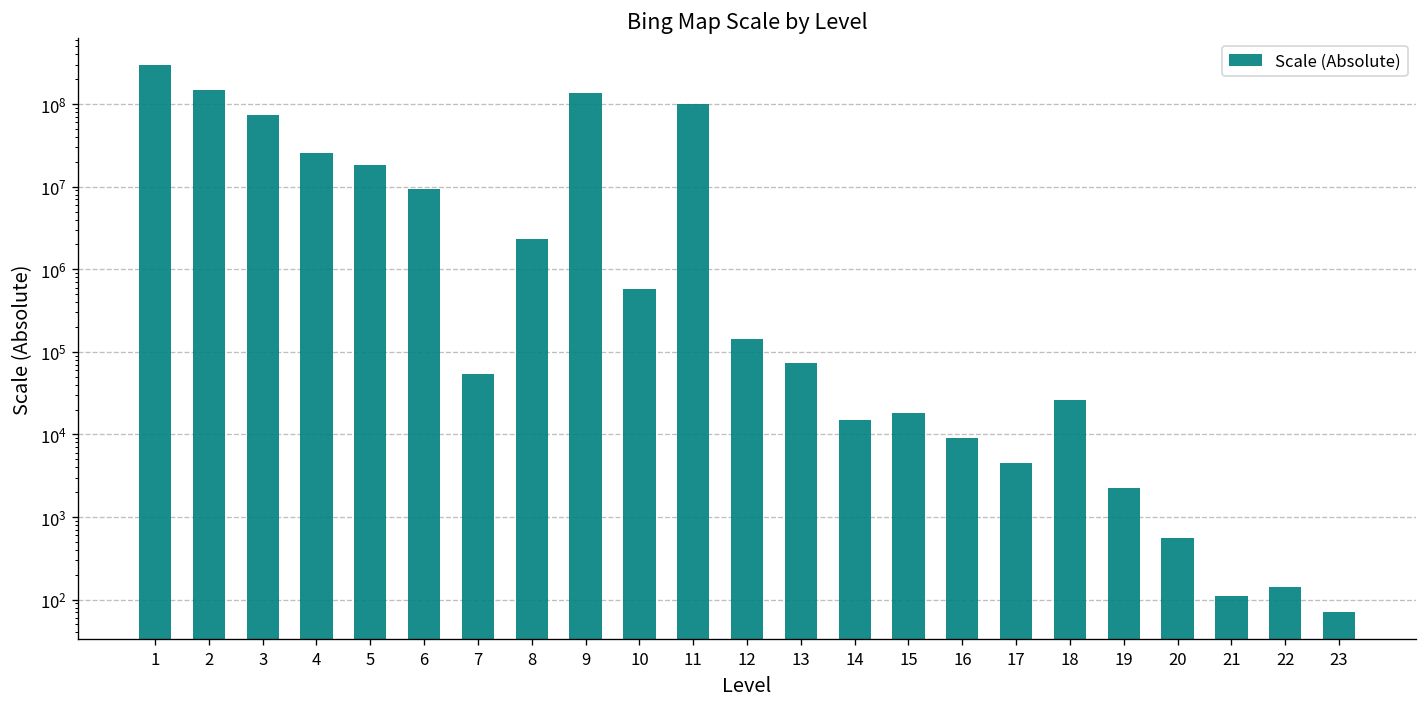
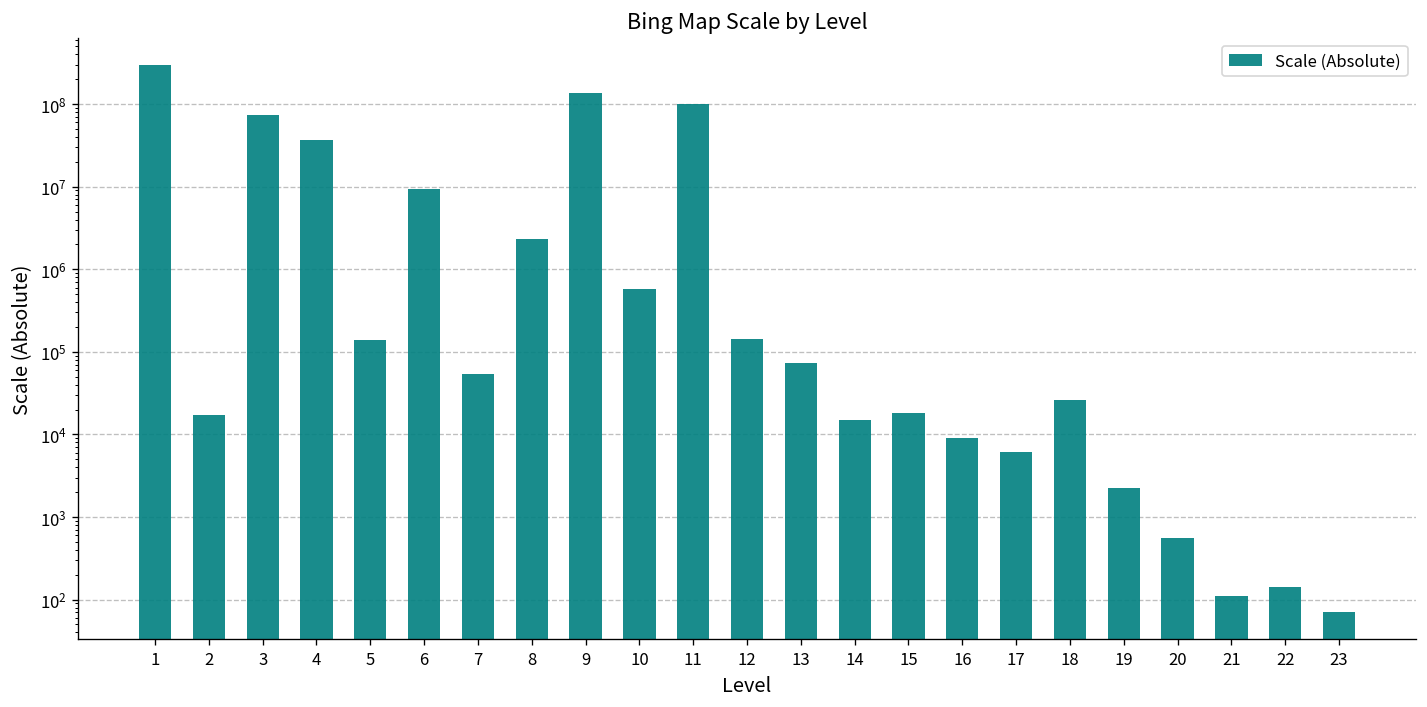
2: 150000000 -> 17000
4: 26000000 -> 40000000
5: 18000000 -> 140000
17: 5000 -> 6000
